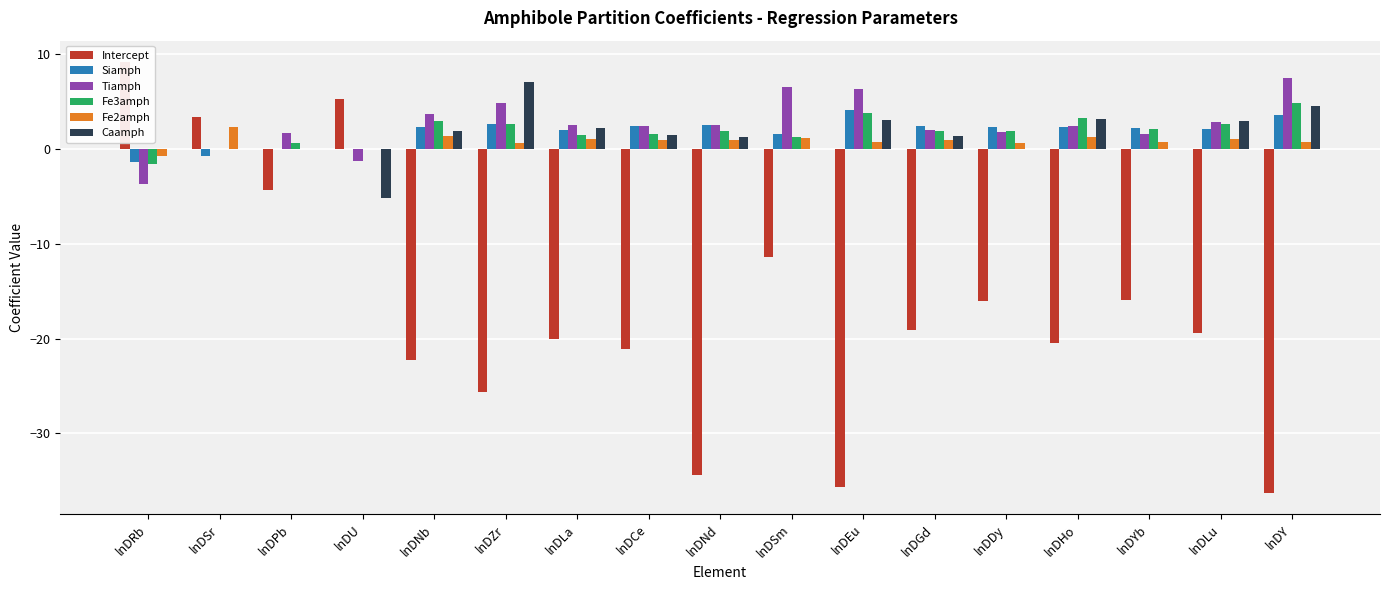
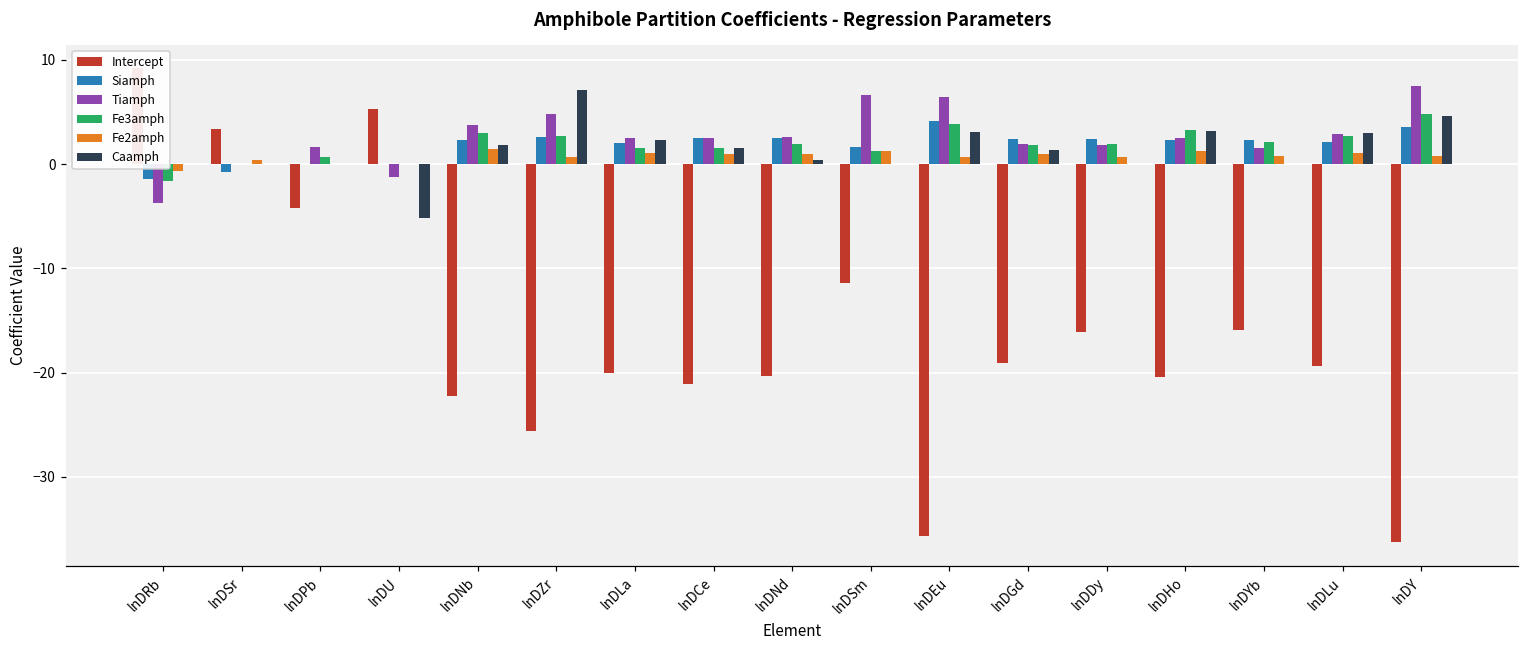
Fe2amph, lnDSr: 2 -> 0
Intercept, lnDNd: -34 -> -20
Caamph, lnDNd: 1 -> 0
